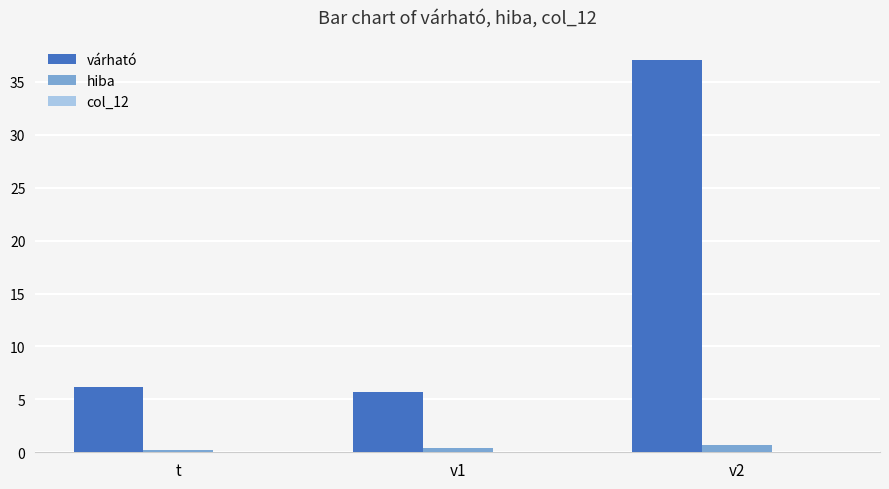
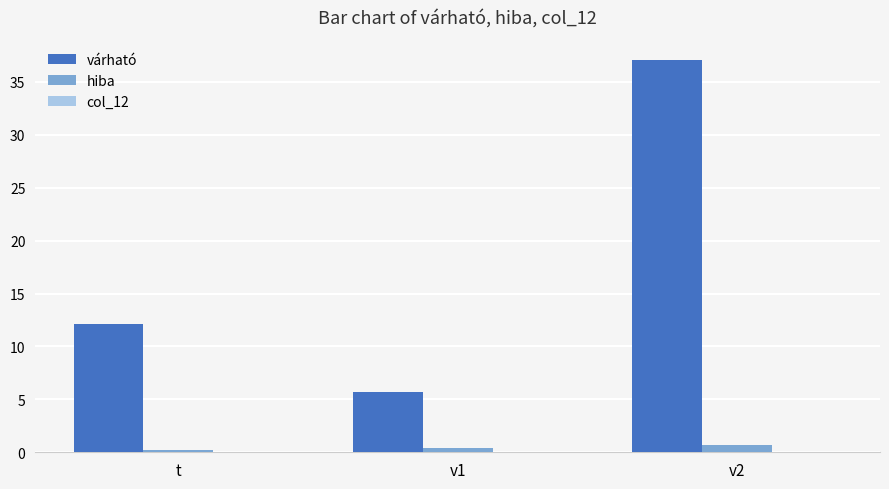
várható, t: 6.2 -> 12.1
